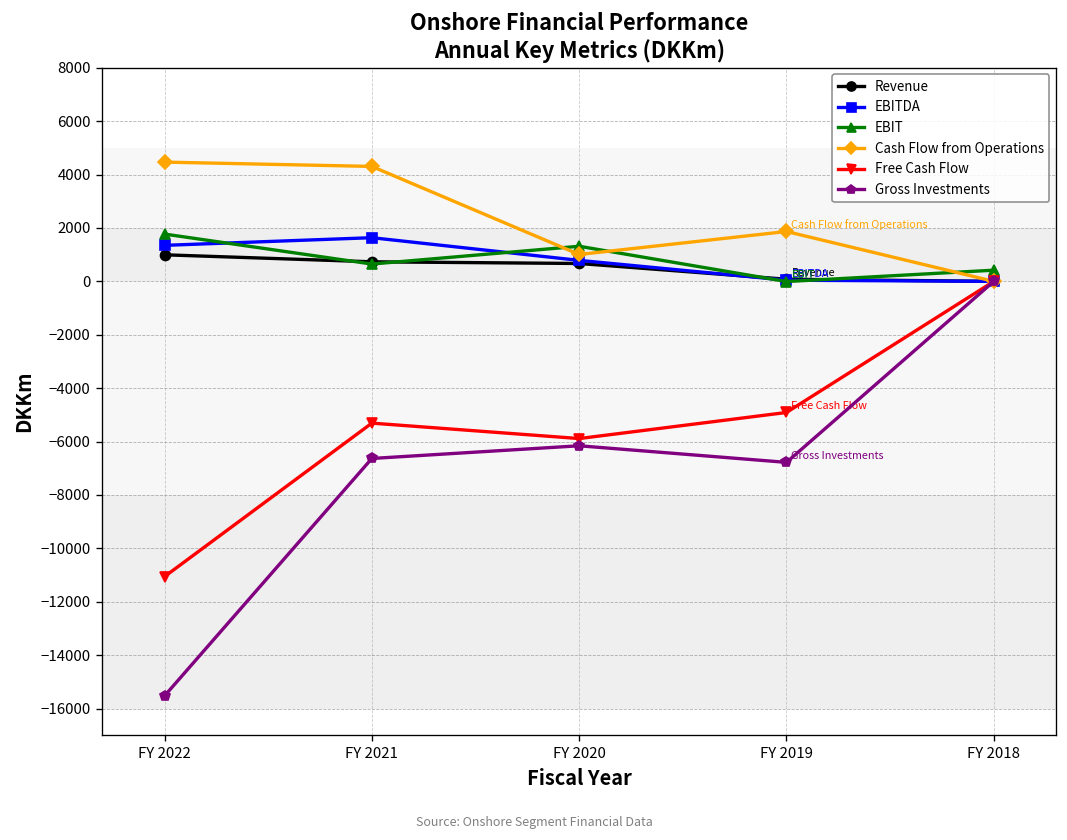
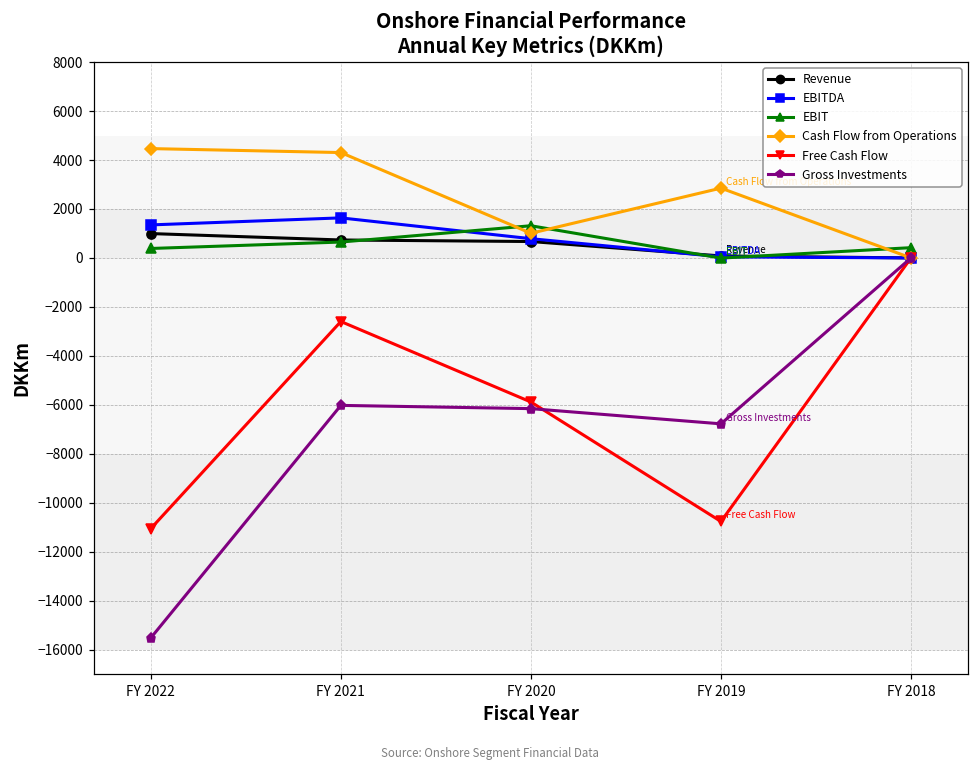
EBIT, FY 2022: 1800 -> 400
Free Cash Flow, FY 2021: -5300 -> -2600
Gross Investments, FY 2021: -6600 -> -6000
Cash Flow from Operations, FY 2019: 1900 -> 2900
Free Cash Flow, FY 2019: -4900 -> -10800
